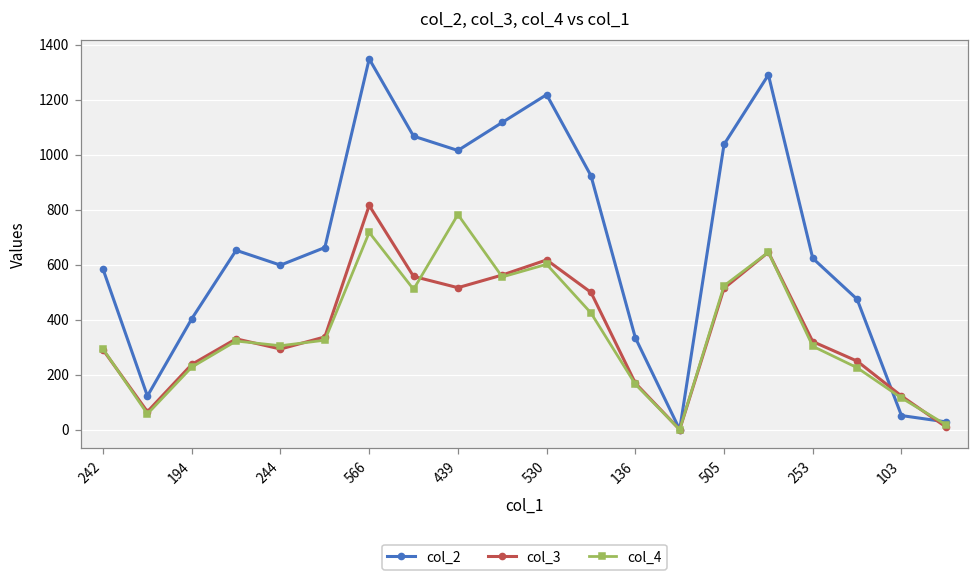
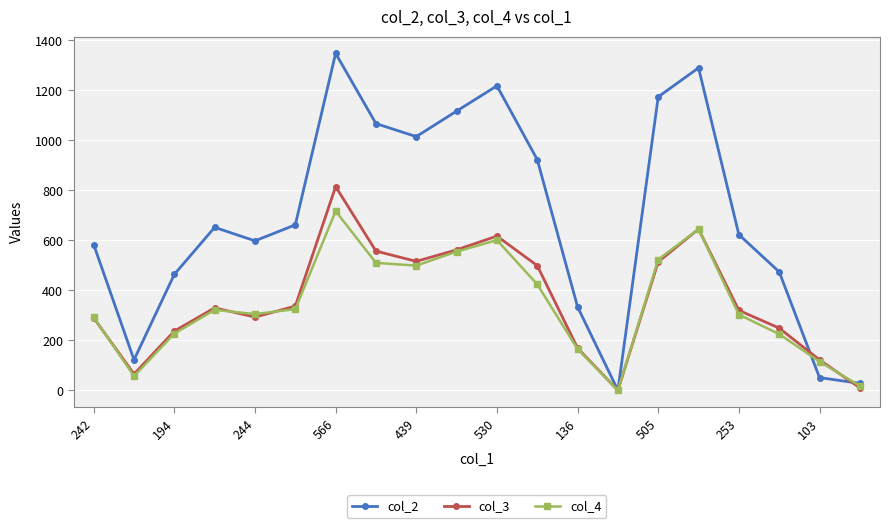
col_2, 194: 400 -> 460
col_4, 439: 780 -> 500
col_2, 505: 1040 -> 1170
